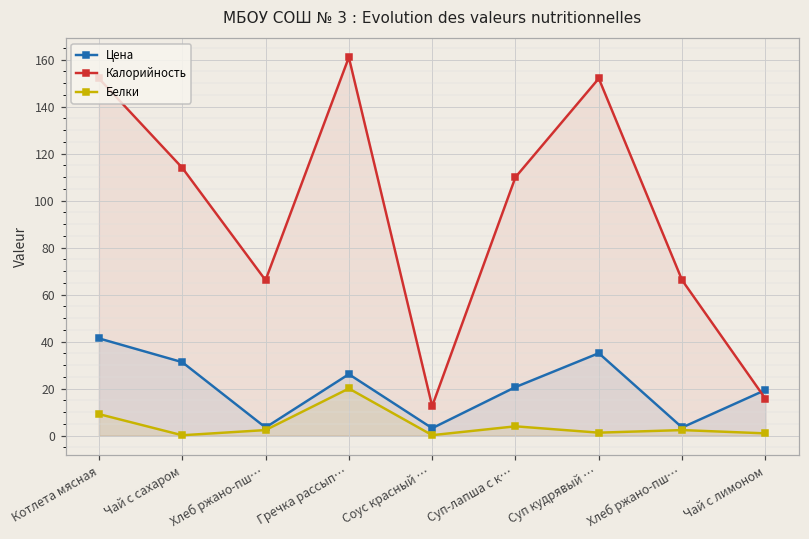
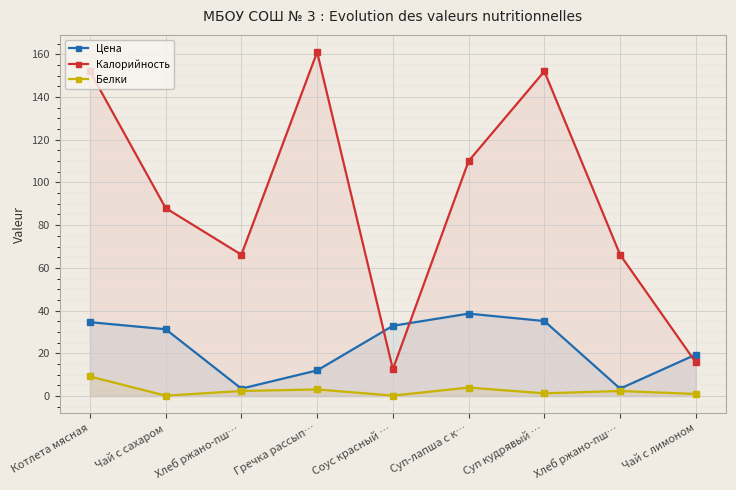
Цена, Котлета мясная: 41 -> 35
Калорийность, Чай с сахаром: 114 -> 88
Цена, Гречка рассып…: 26 -> 12
Белки, Гречка рассып…: 20 -> 3
Цена, Соус красный …: 3 -> 33
Цена, Суп-лапша с к…: 21 -> 39
